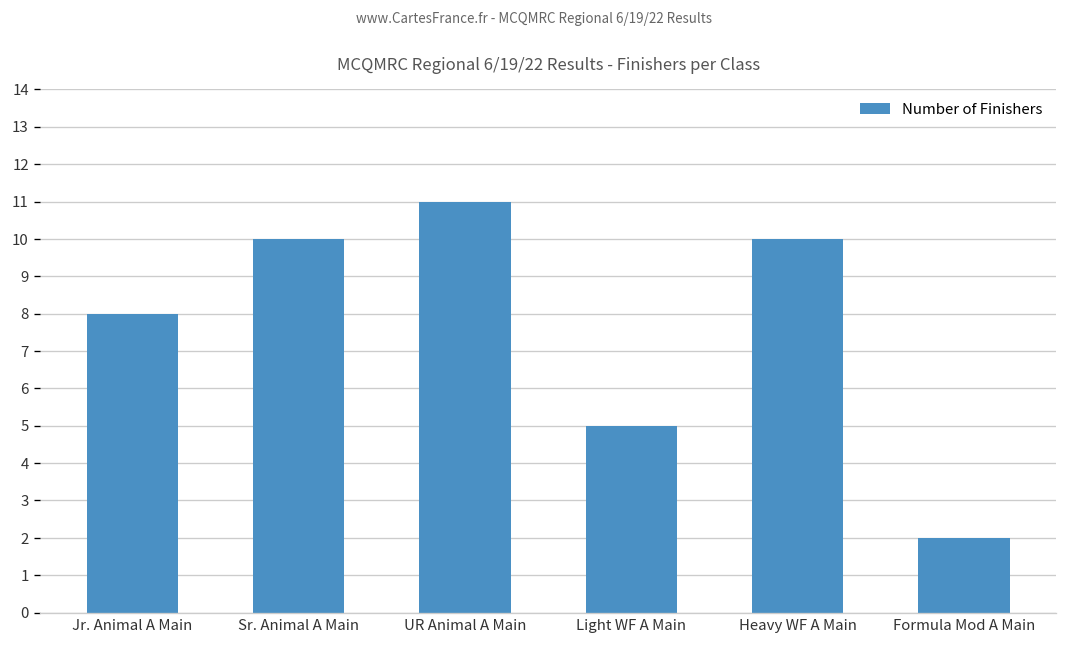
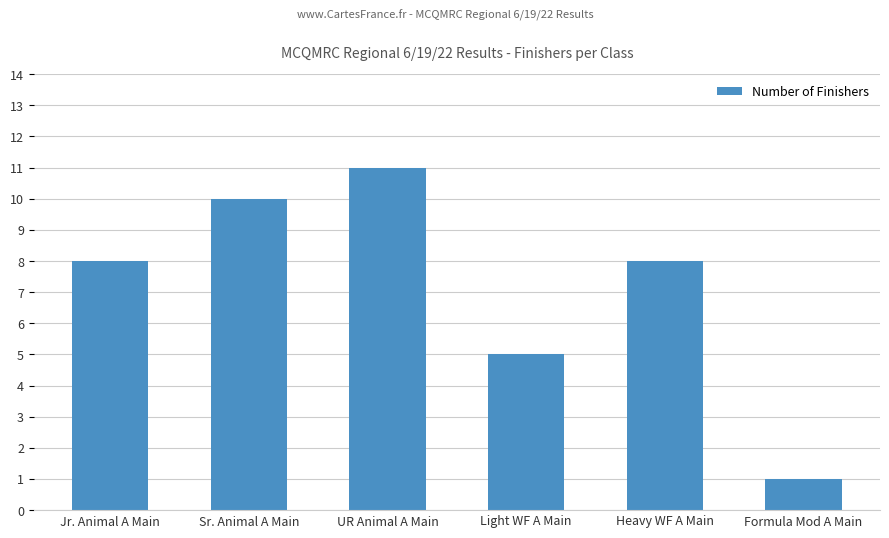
Heavy WF A Main: 10 -> 8
Formula Mod A Main: 2 -> 1
